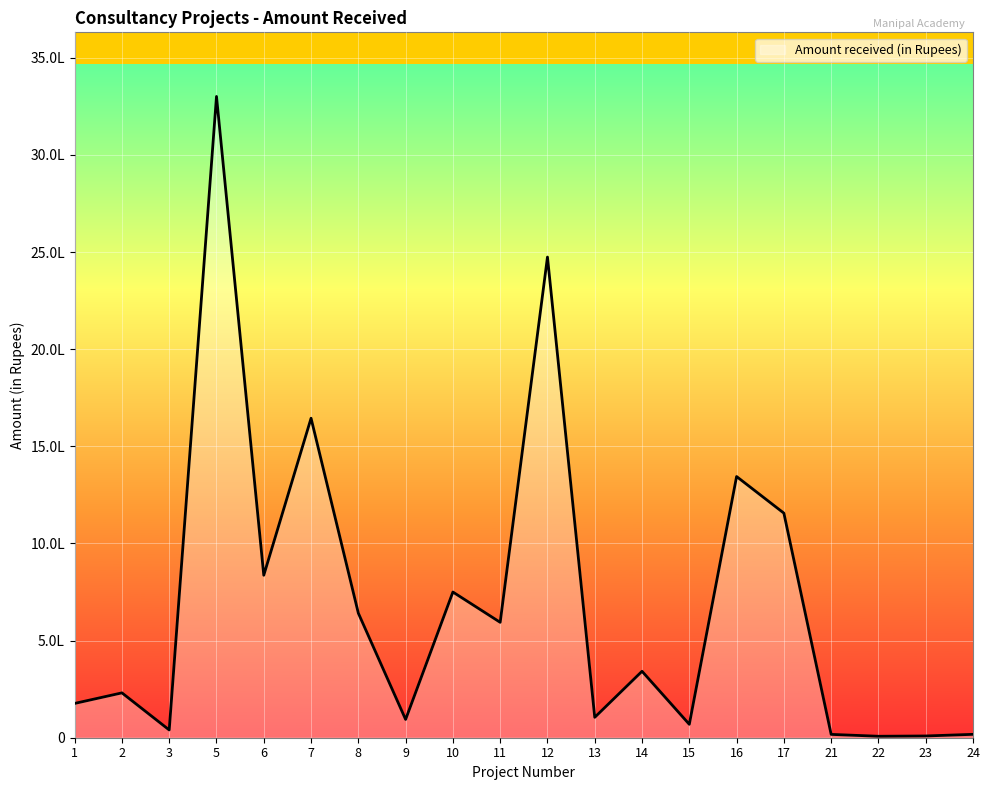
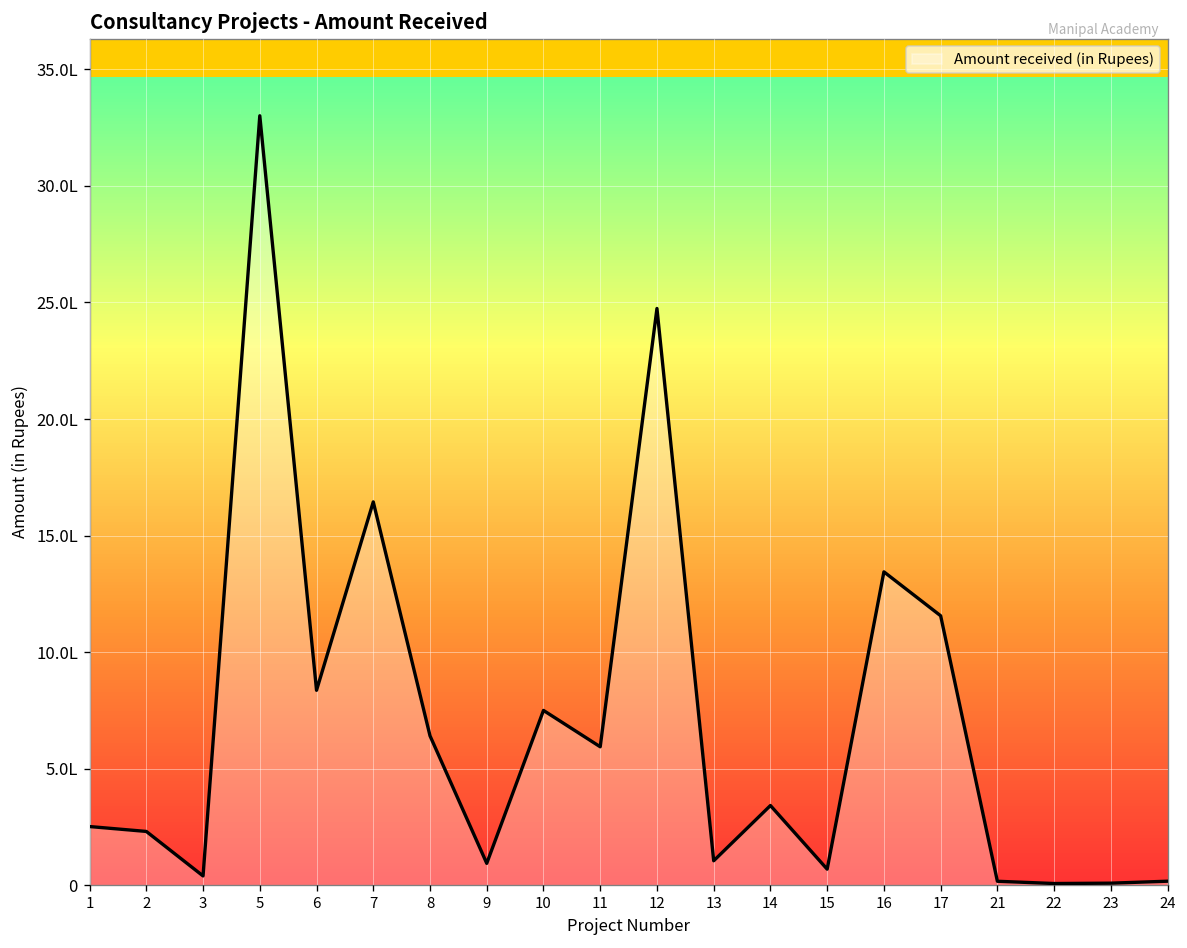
1: 1.8L -> 2.5L
